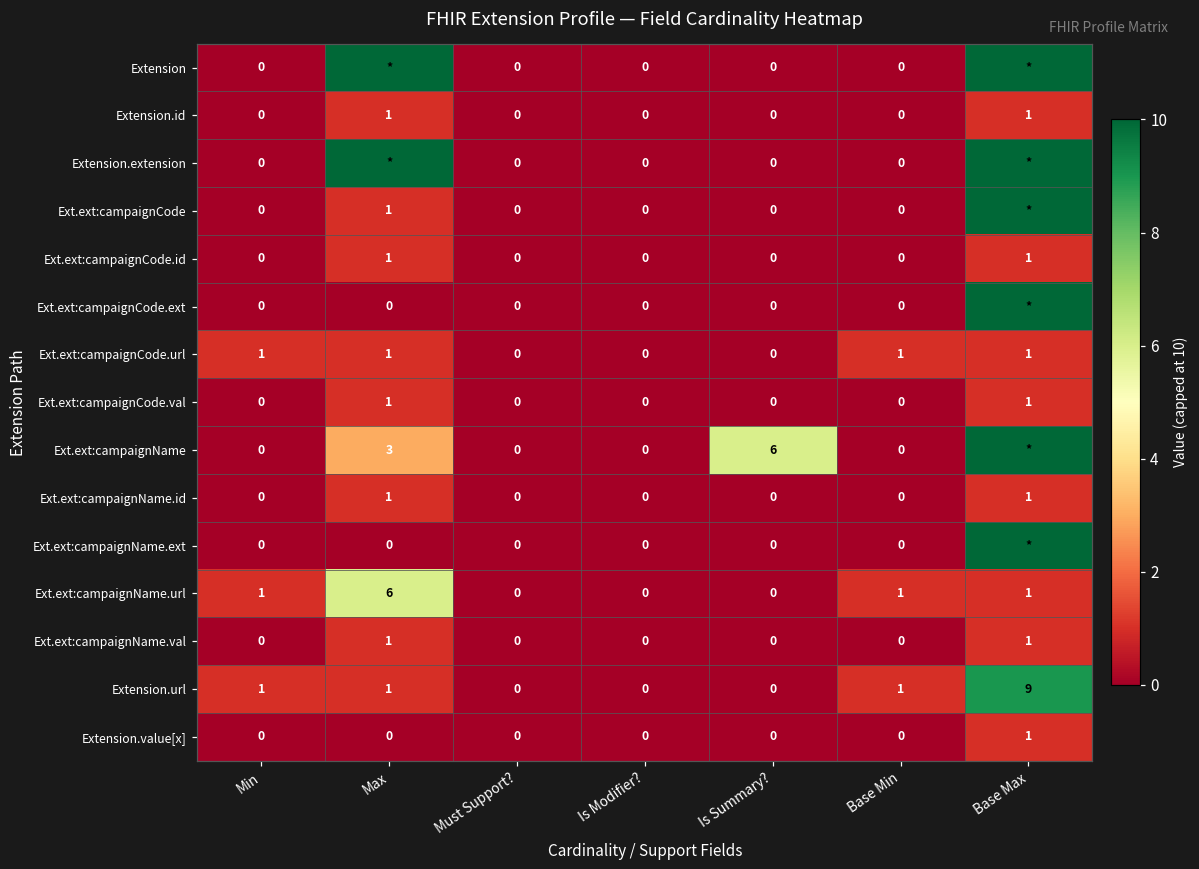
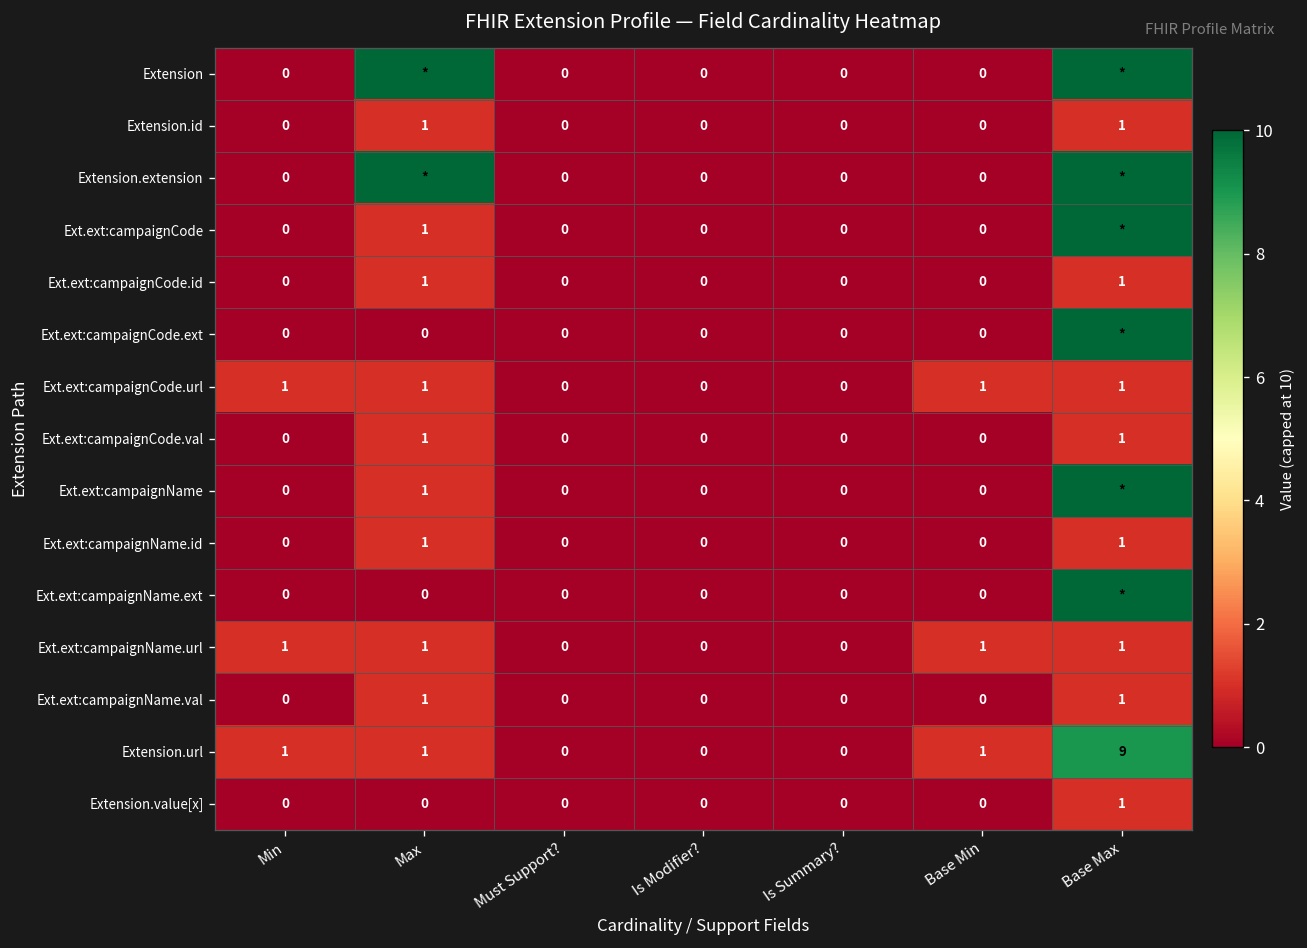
Ext.ext:campaignName, Max: 3 -> 1
Ext.ext:campaignName, Is Summary?: 6 -> 0
Ext.ext:campaignName.url, Max: 6 -> 1
